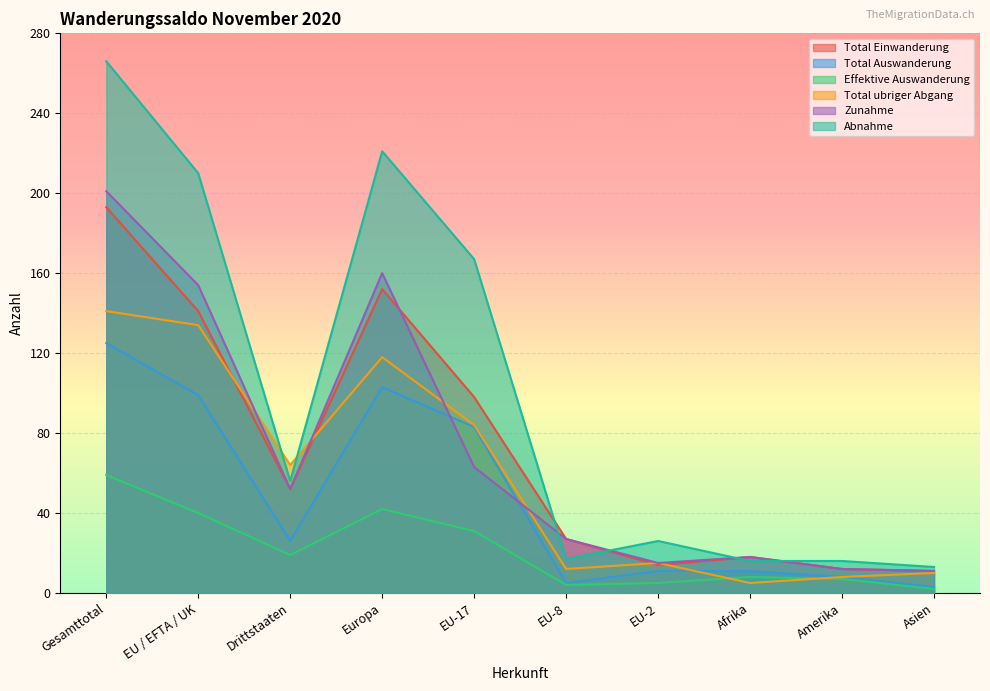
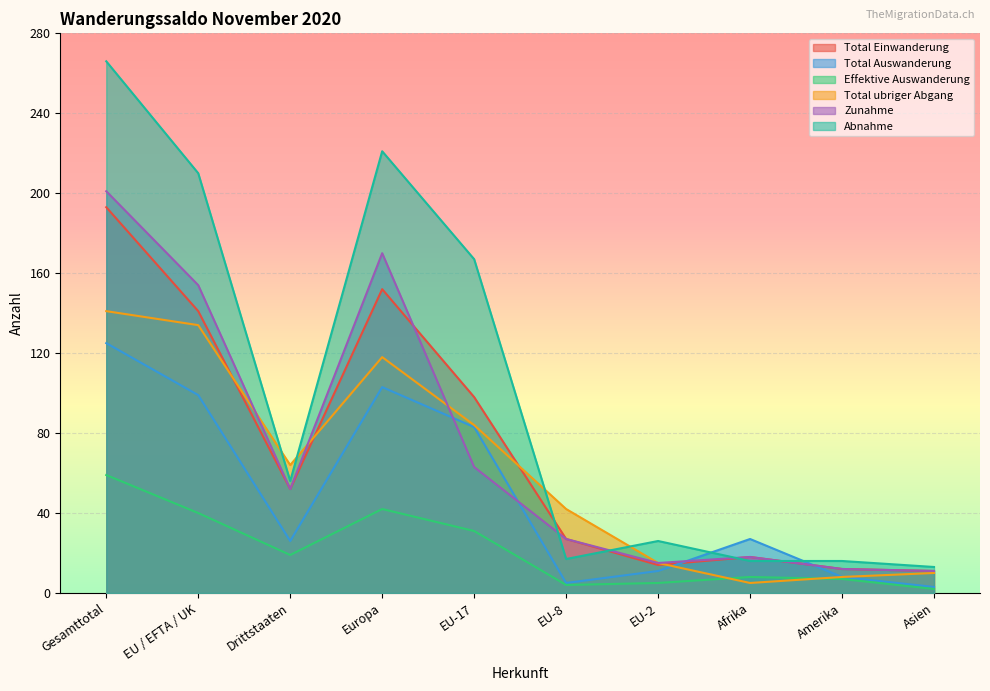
Zunahme, Europa: 160 -> 170
Total ubriger Abgang, EU-8: 12 -> 42
Total Auswanderung, Afrika: 11 -> 27
